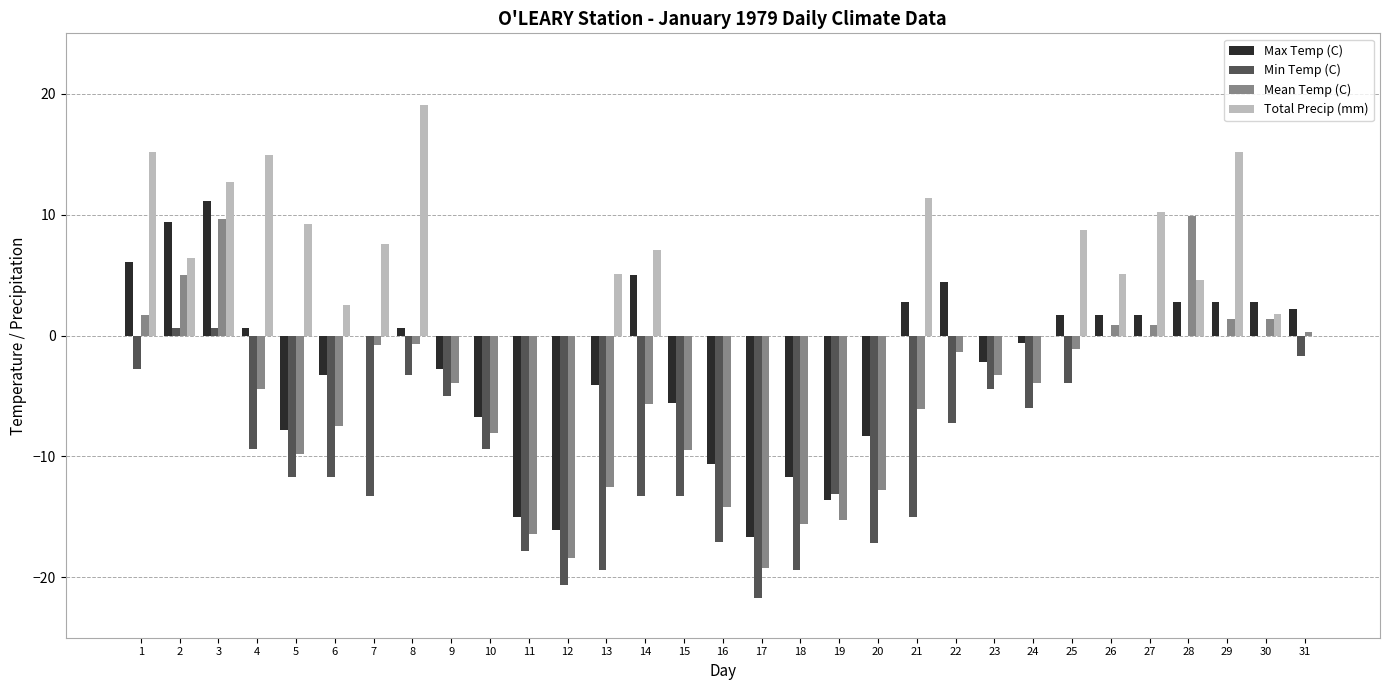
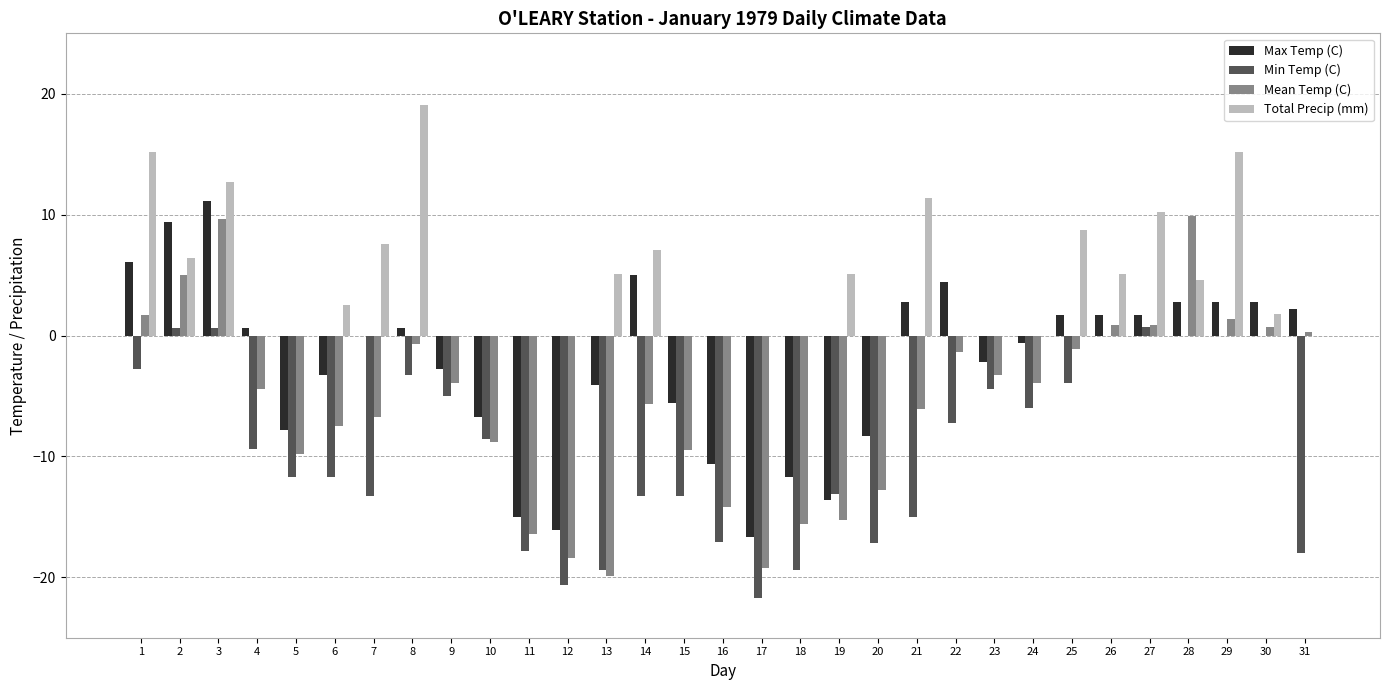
Total Precip (mm), 4: 14.9 -> 0.0
Total Precip (mm), 5: 9.2 -> 0.0
Mean Temp (C), 7: -0.8 -> -6.7
Min Temp (C), 10: -9.4 -> -8.6
Mean Temp (C), 10: -8.1 -> -8.8
Mean Temp (C), 13: -12.5 -> -19.9
Total Precip (mm), 19: 0.0 -> 5.1
Min Temp (C), 27: 0.0 -> 0.7
Mean Temp (C), 30: 1.4 -> 0.7
Min Temp (C), 31: -1.7 -> -18.0
